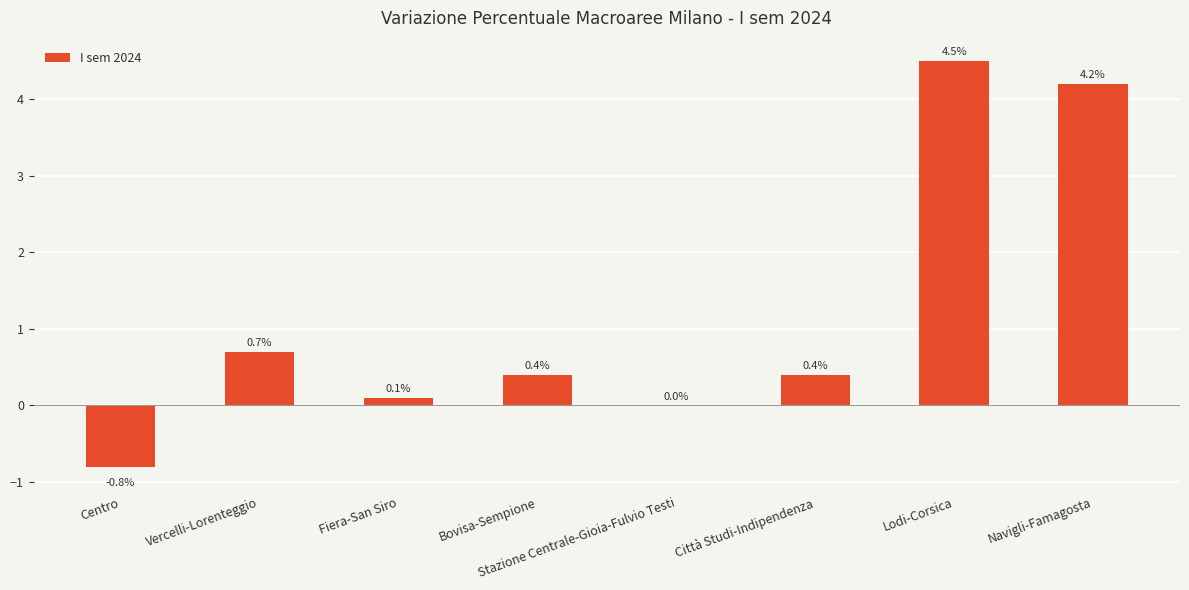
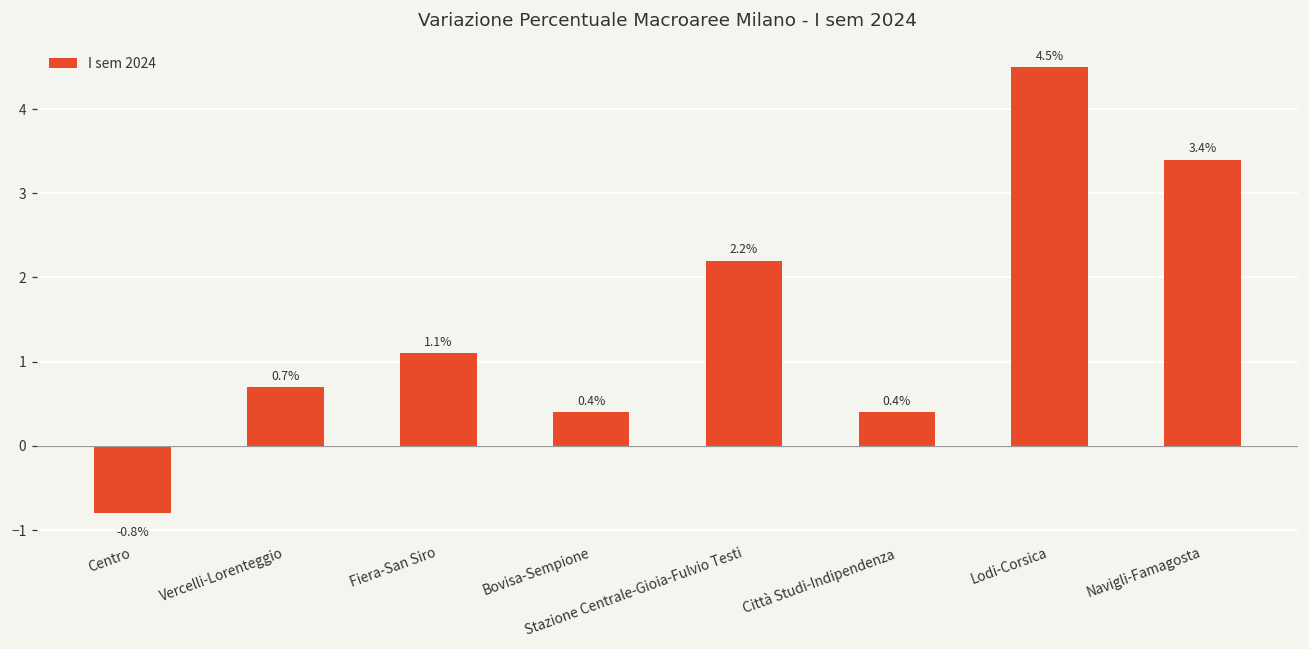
Fiera-San Siro: 0.1% -> 1.1%
Stazione Centrale-Gioia-Fulvio Testi: 0.0% -> 2.2%
Navigli-Famagosta: 4.2% -> 3.4%
